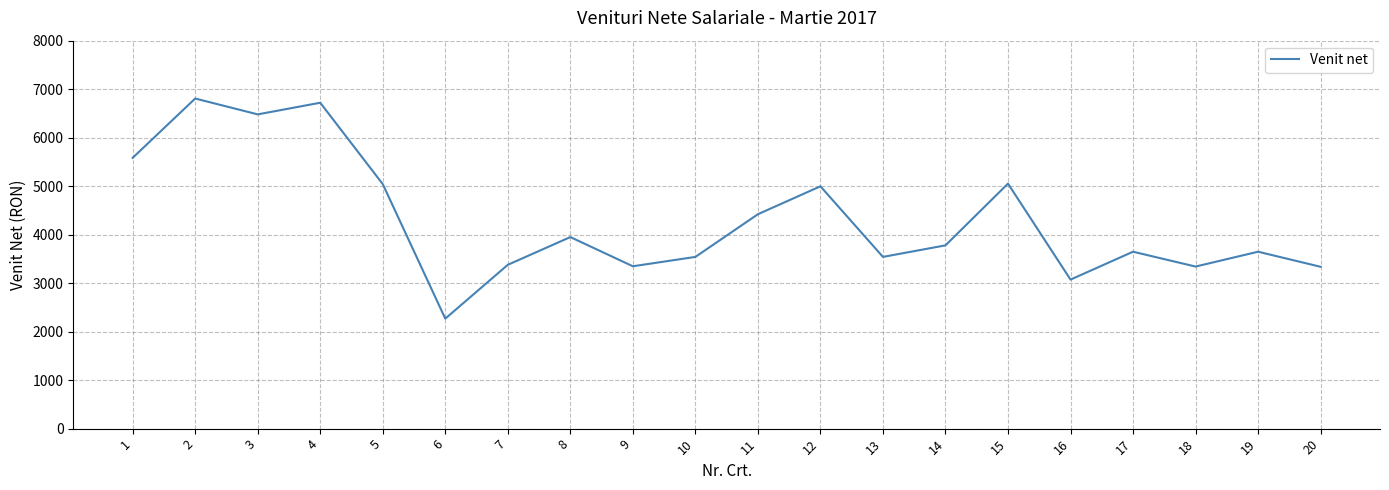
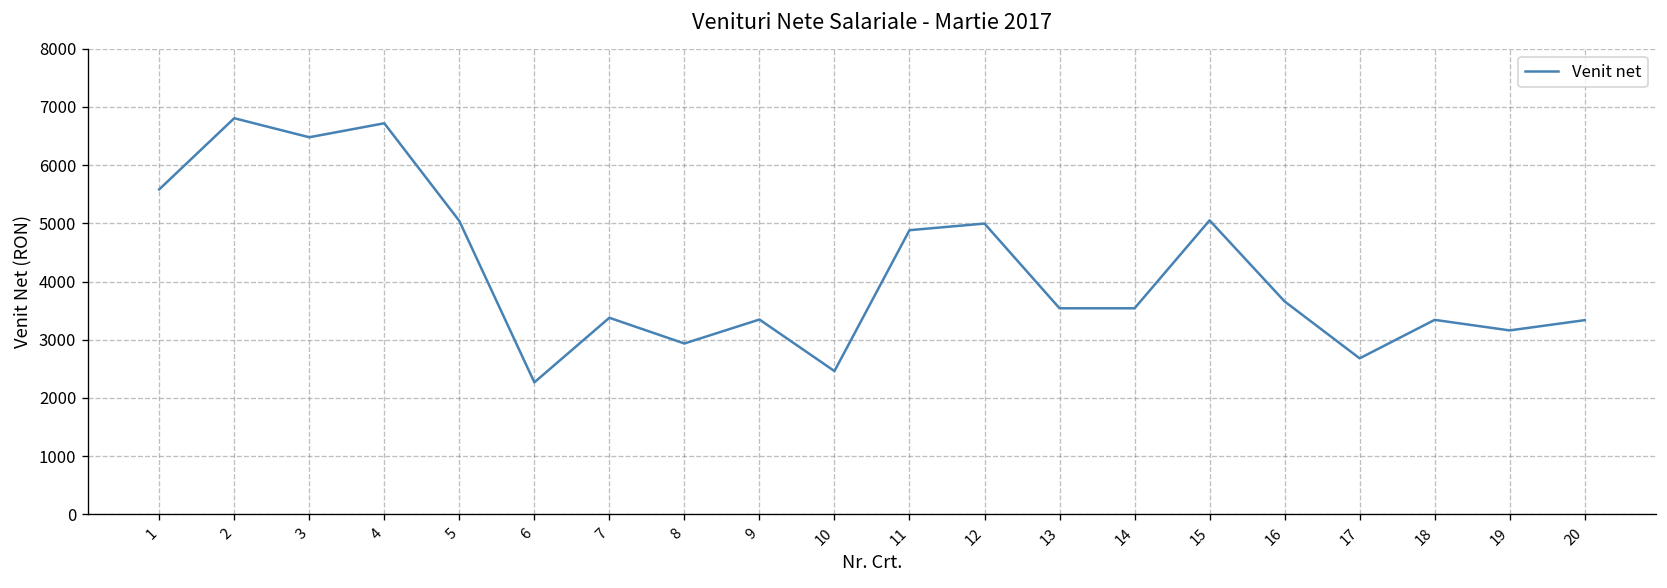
8: 4000 -> 2900
10: 3500 -> 2500
11: 4400 -> 4900
14: 3800 -> 3500
16: 3100 -> 3700
17: 3600 -> 2700
19: 3600 -> 3200
